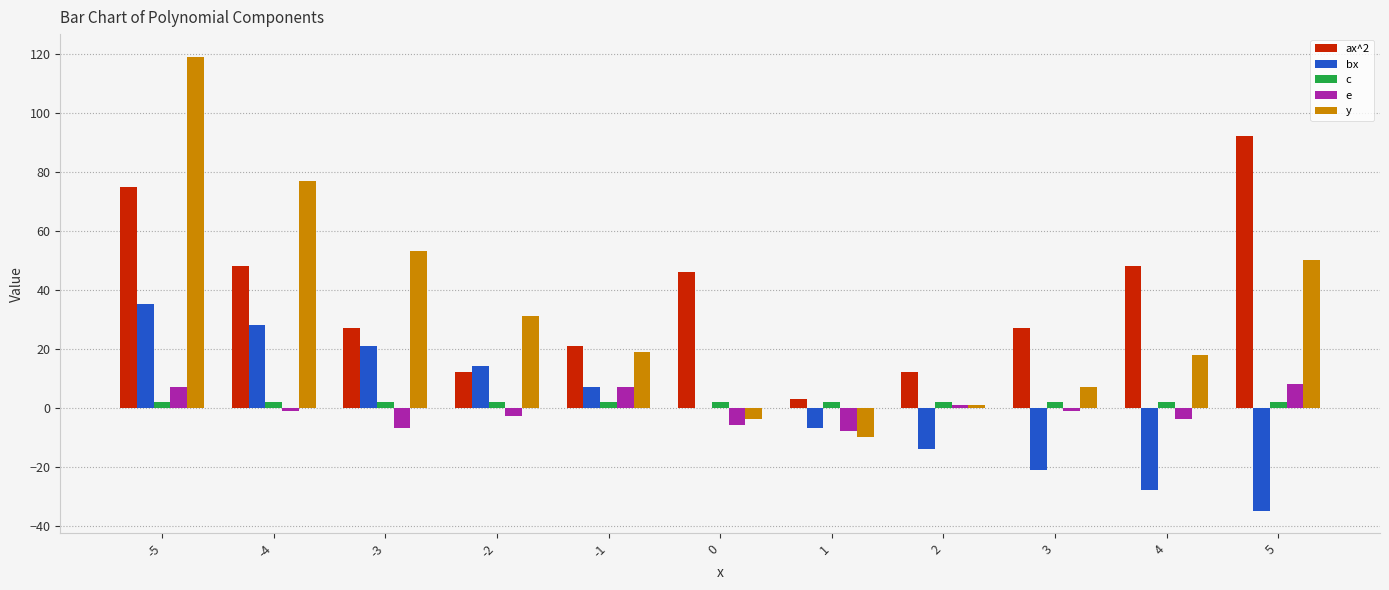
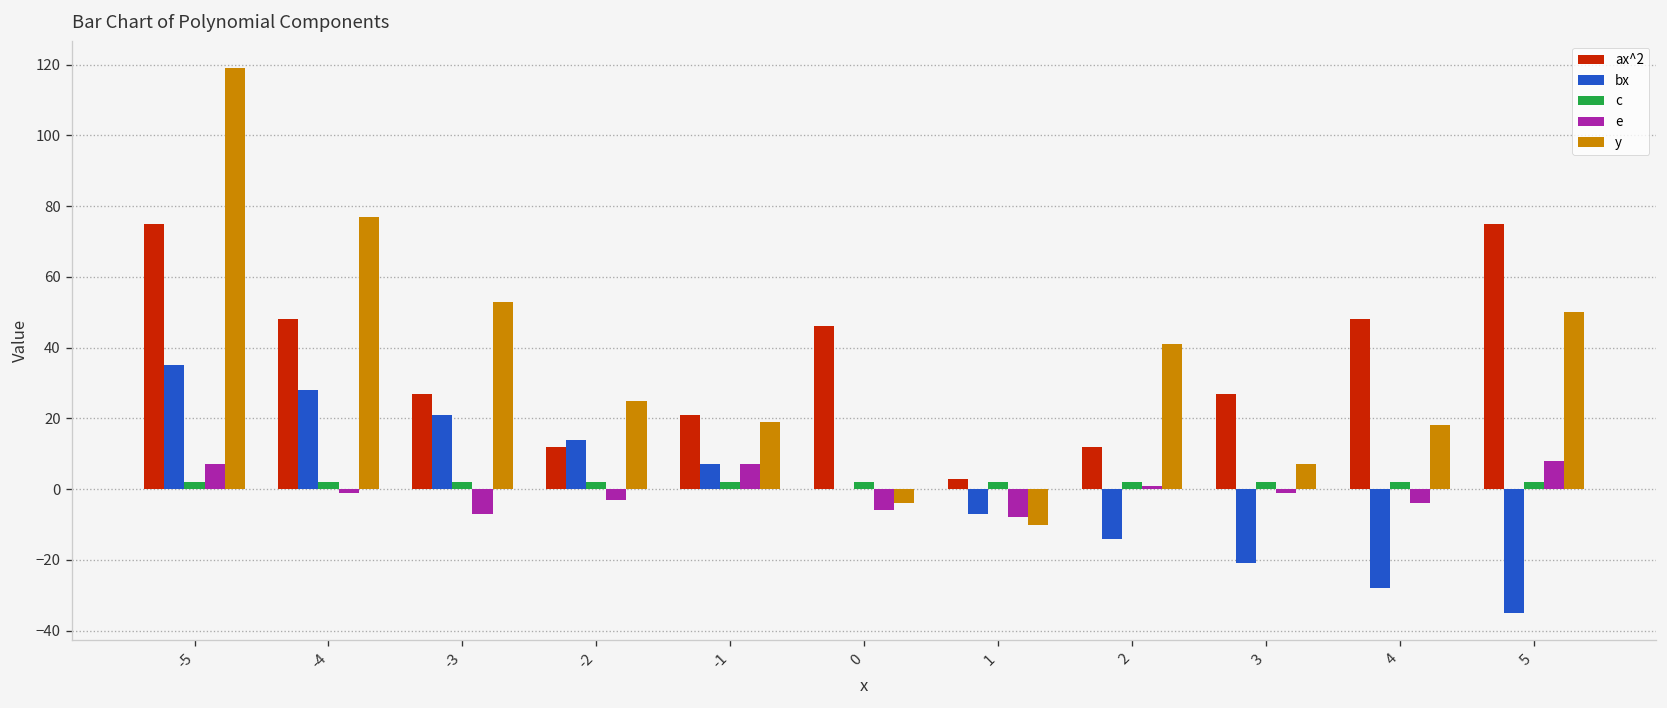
y, -2: 31 -> 25
y, 2: 1 -> 41
ax^2, 5: 92 -> 75
